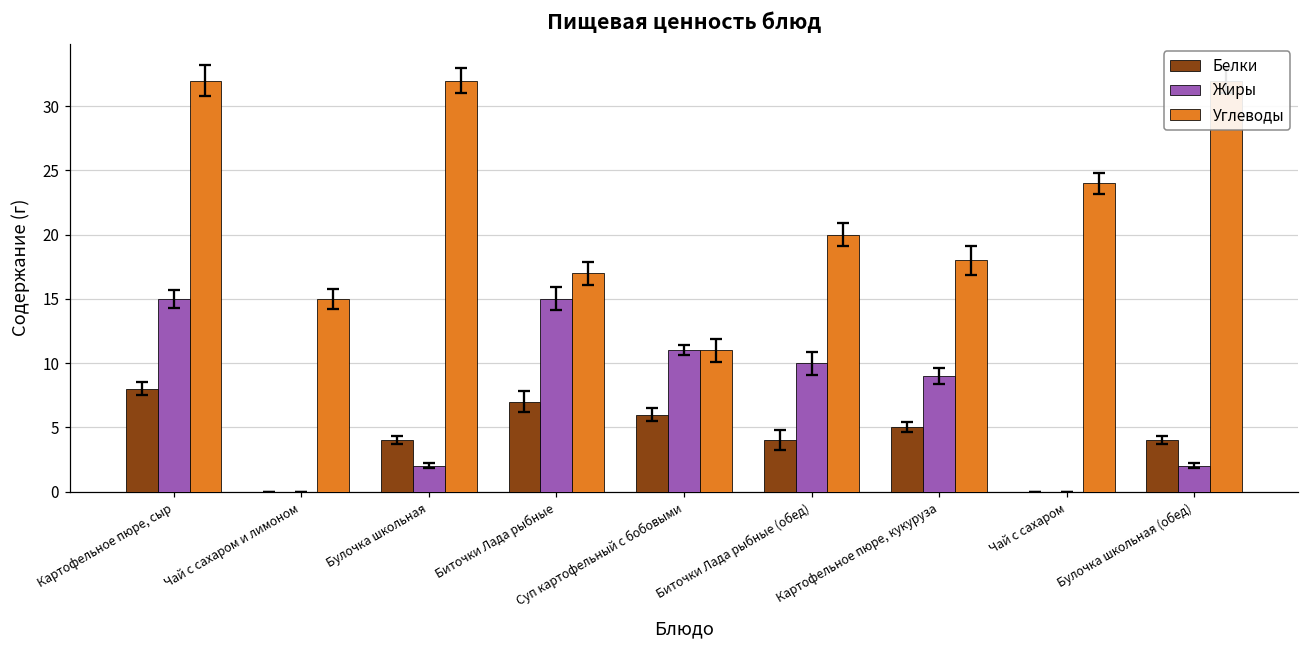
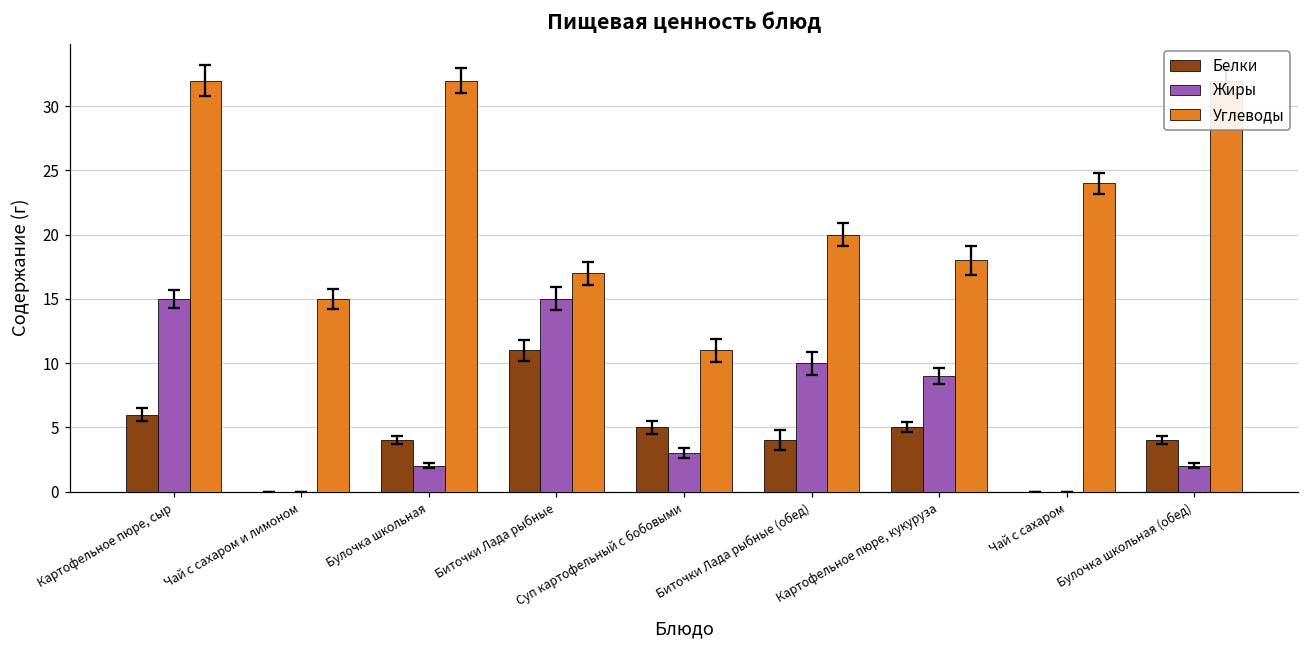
Белки, Картофельное пюре, сыр: 8 -> 6
Белки, Биточки Лада рыбные: 7 -> 11
Белки, Суп картофельный с бобовыми: 6 -> 5
Жиры, Суп картофельный с бобовыми: 11 -> 3
